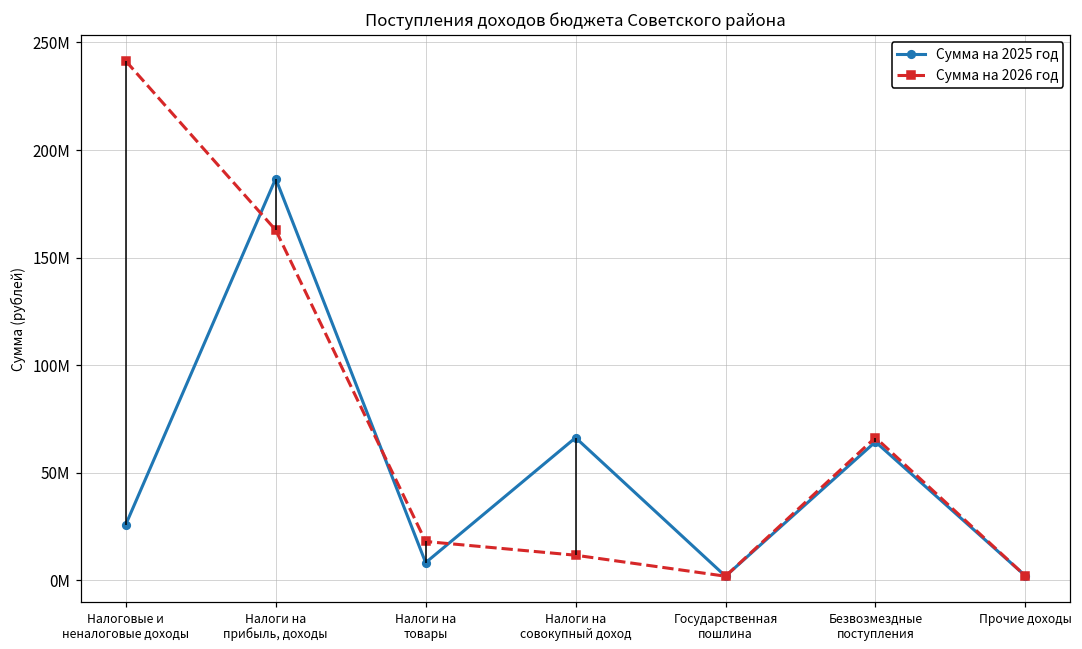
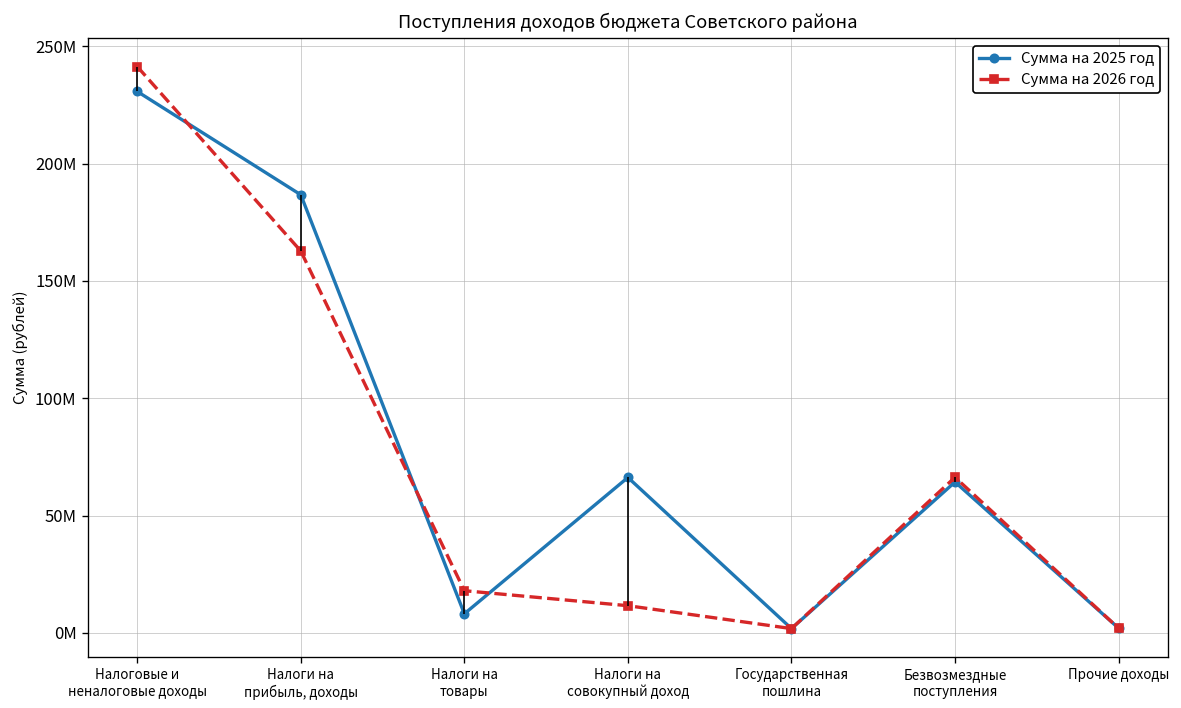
Сумма на 2025 год, Налоговые и неналоговые доходы: 26000000 -> 231000000
